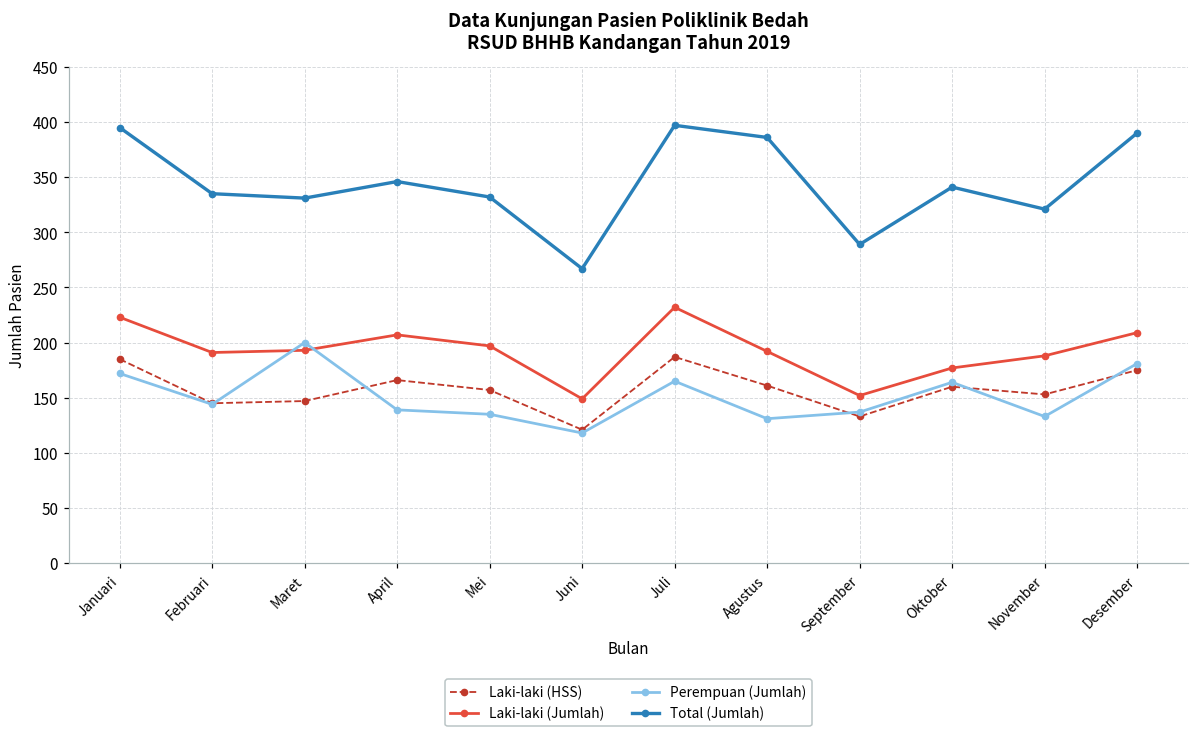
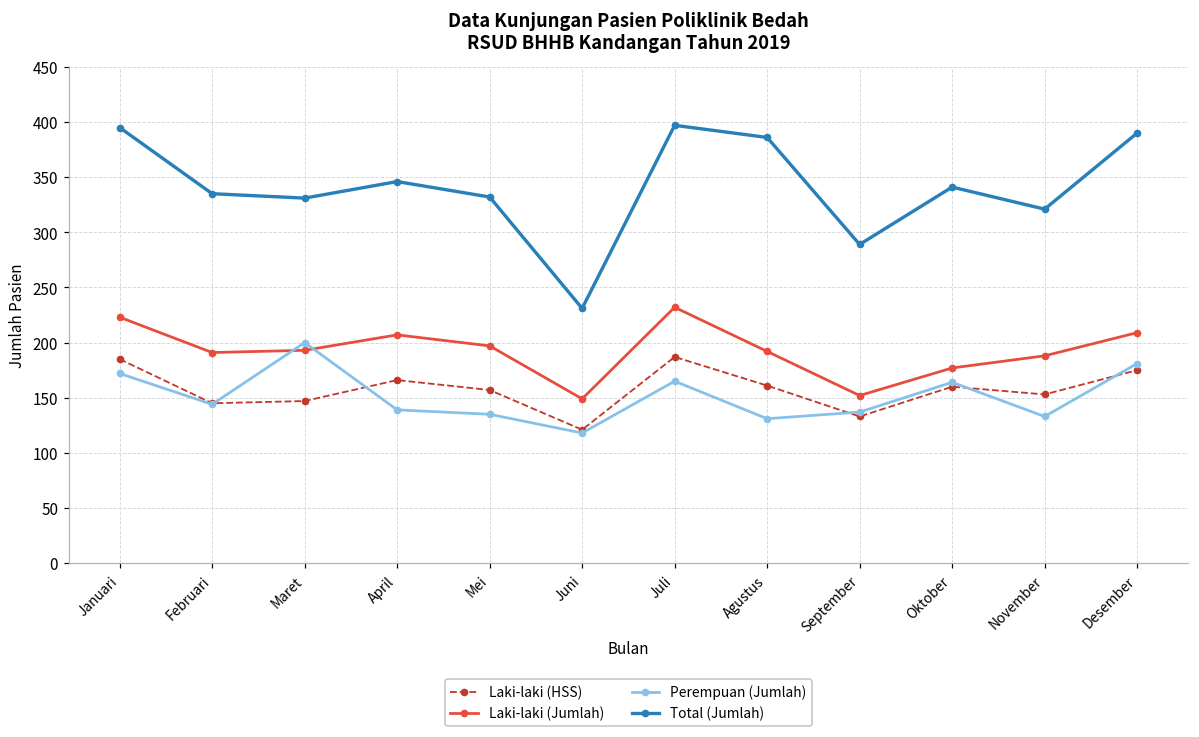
Total (Jumlah), Juni: 267 -> 231
